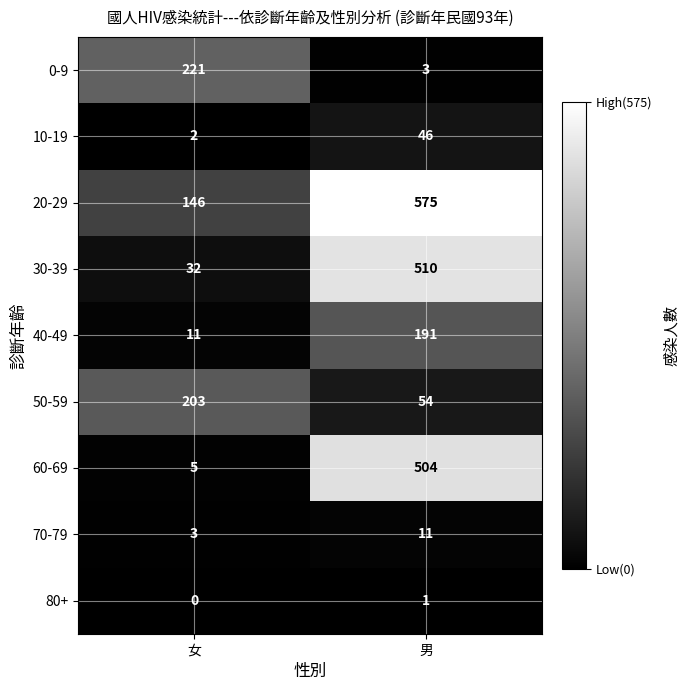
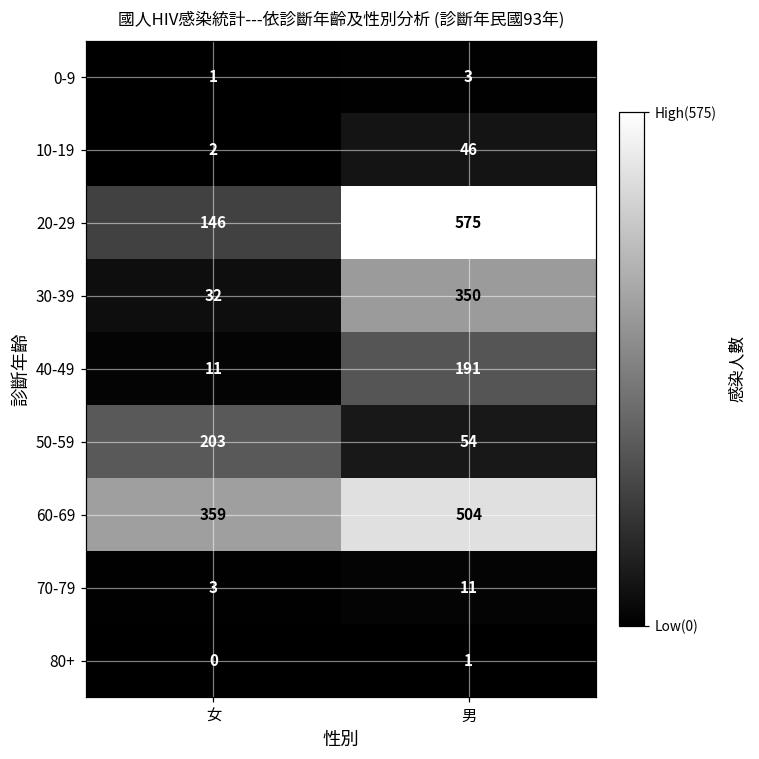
0-9, 女: 221 -> 1
30-39, 男: 510 -> 350
60-69, 女: 5 -> 359
